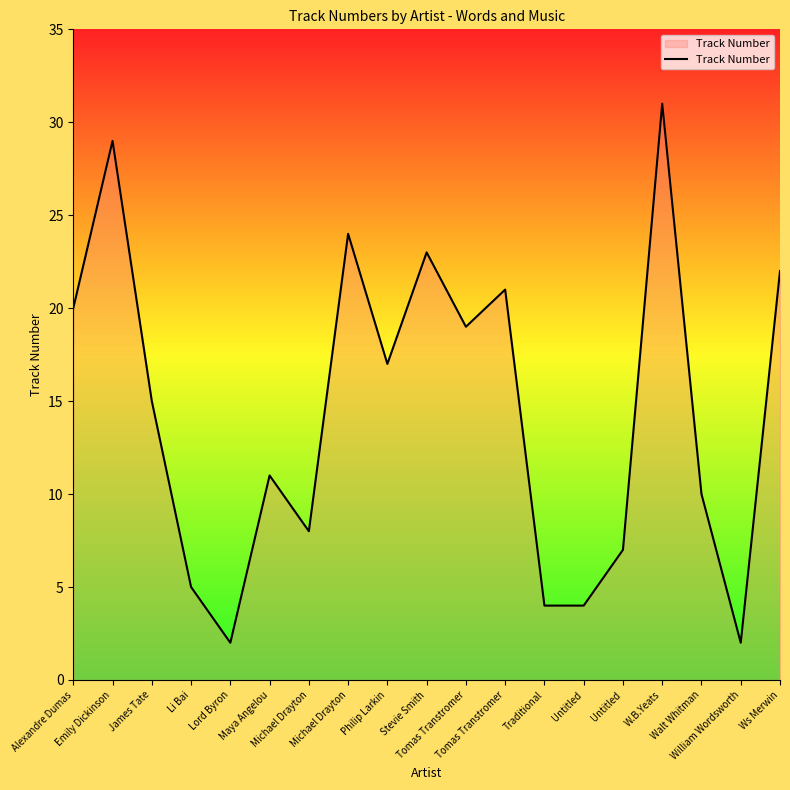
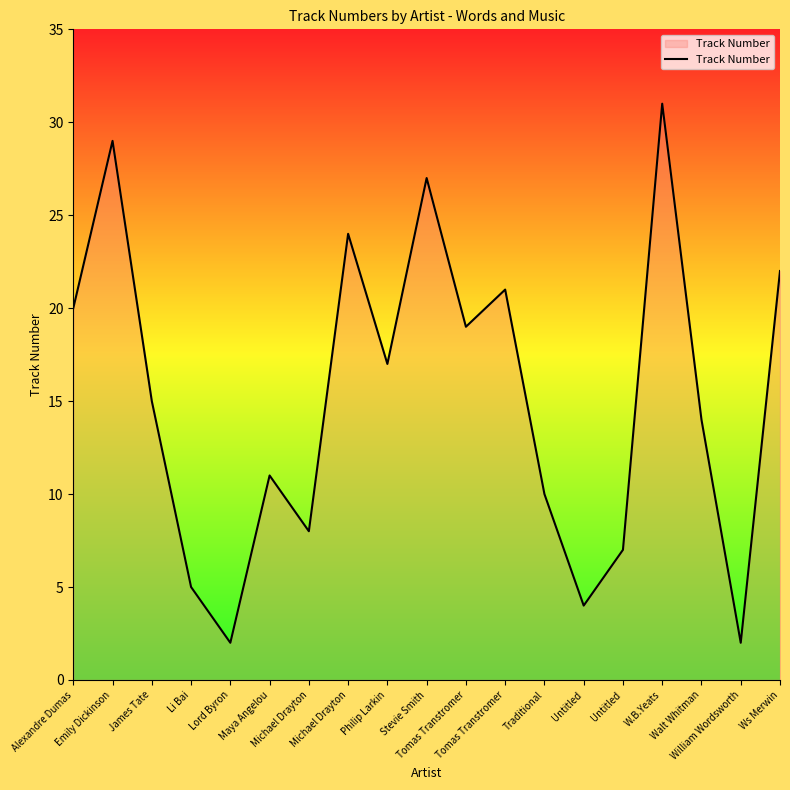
Stevie Smith: 23 -> 27
Traditional: 4 -> 10
Walt Whitman: 10 -> 14
